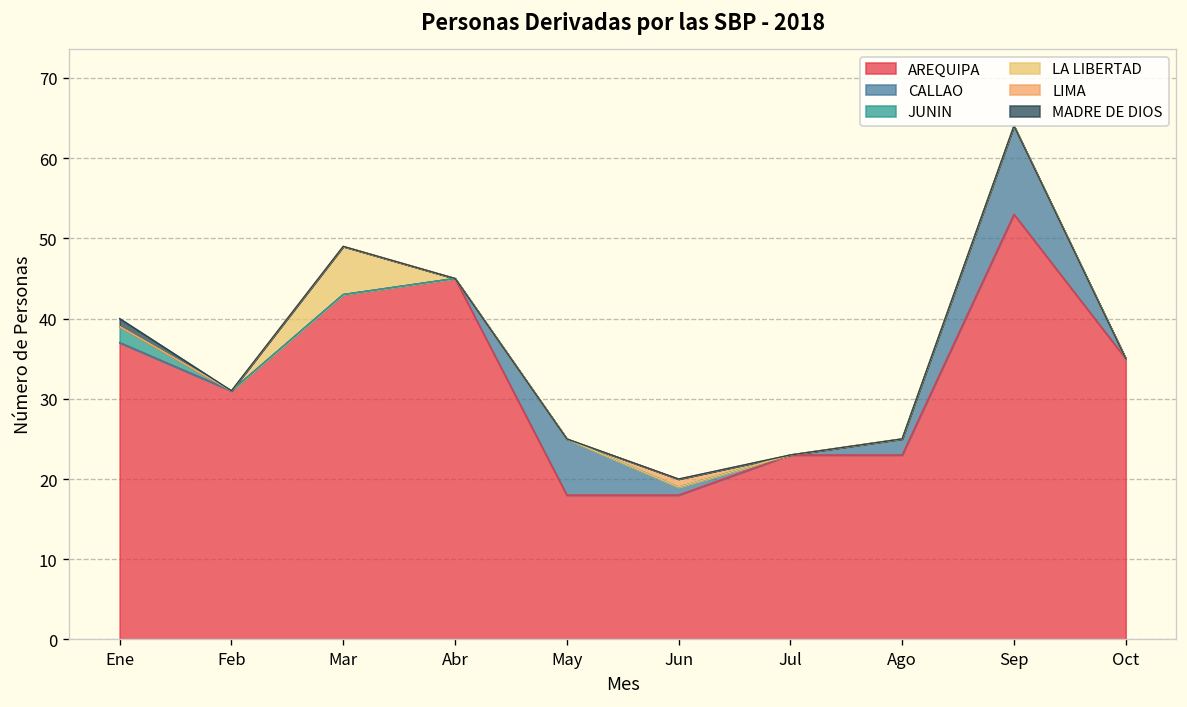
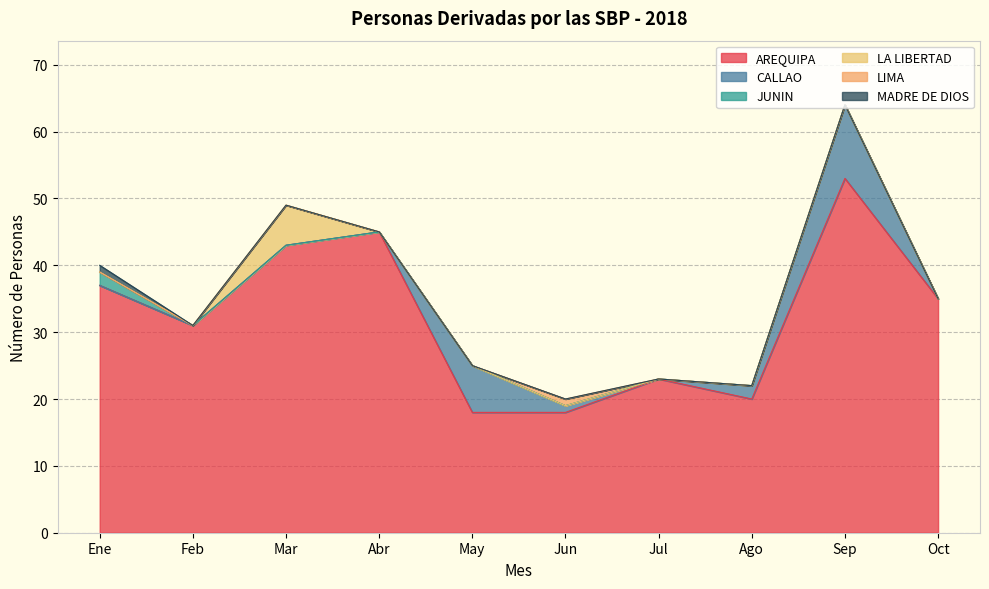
AREQUIPA, Ago: 23 -> 20
